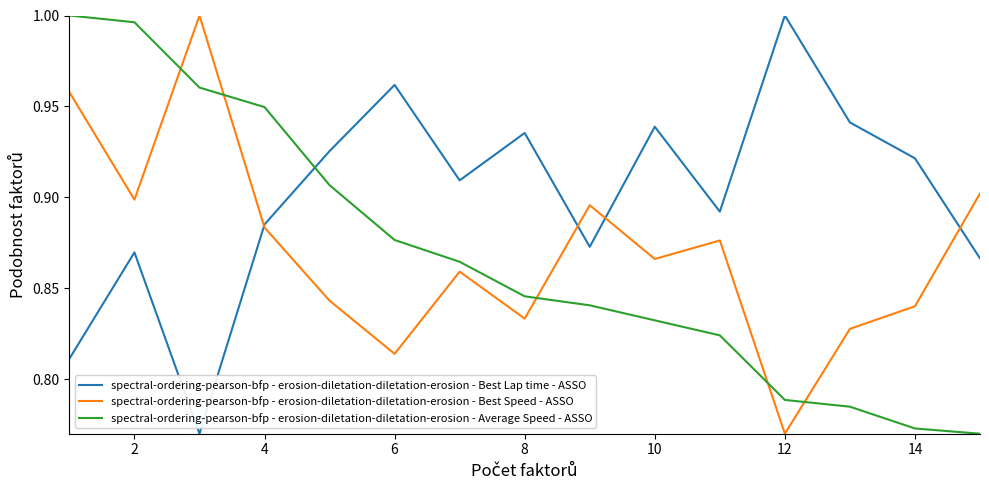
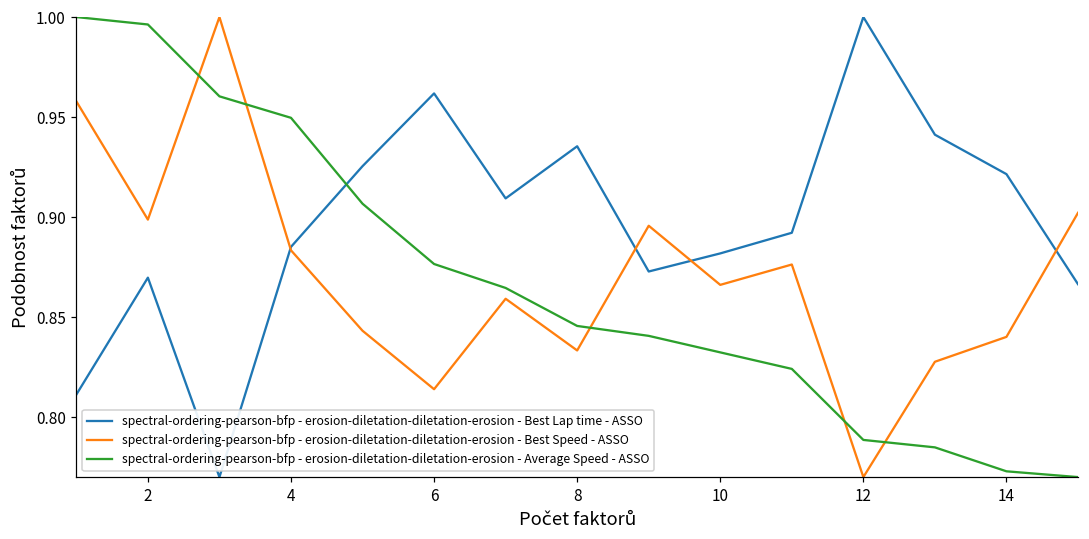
spectral-ordering-pearson-bfp - erosion-diletation-diletation-erosion - Best Lap time - ASSO, 10: 0.939 -> 0.882
